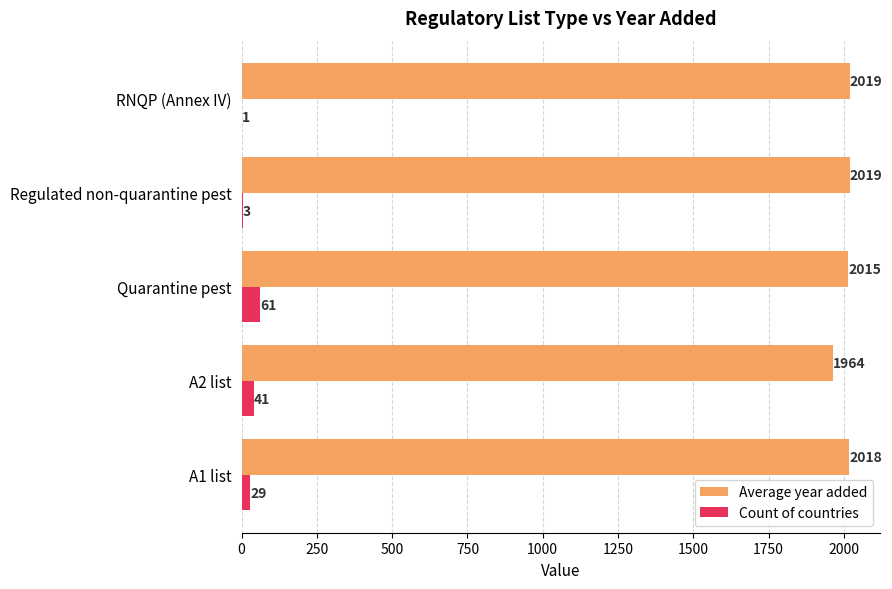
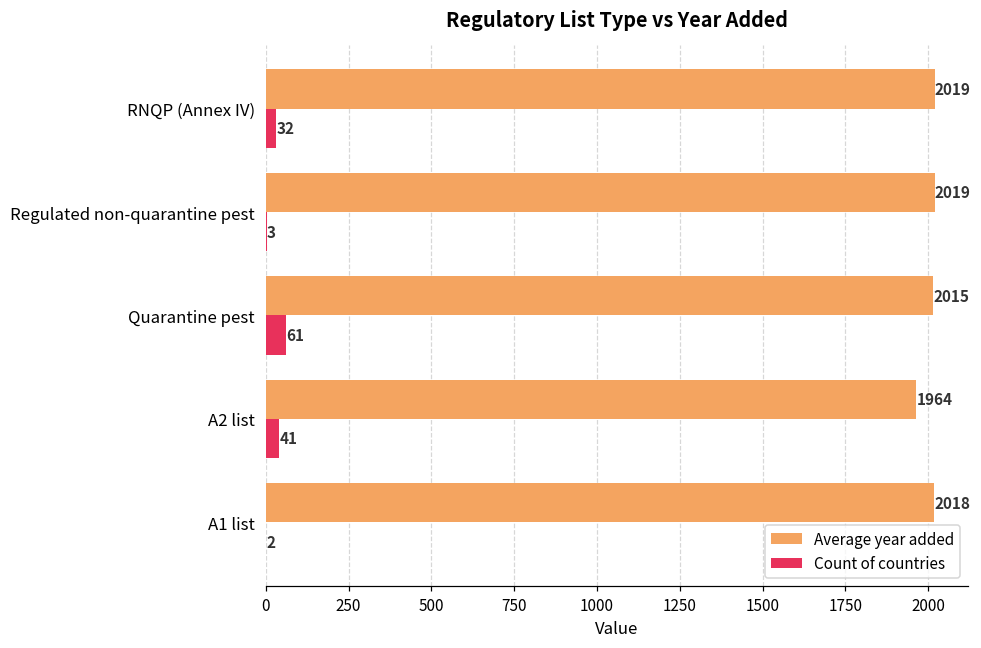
Count of countries, RNQP (Annex IV): 1 -> 32
Count of countries, A1 list: 29 -> 2
